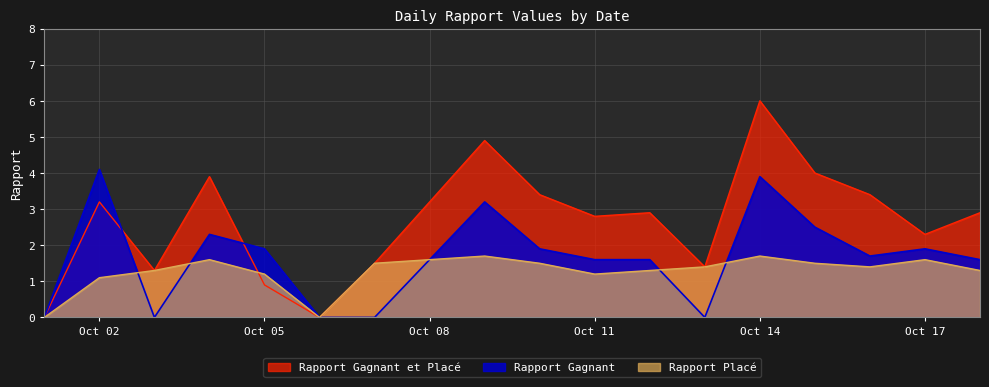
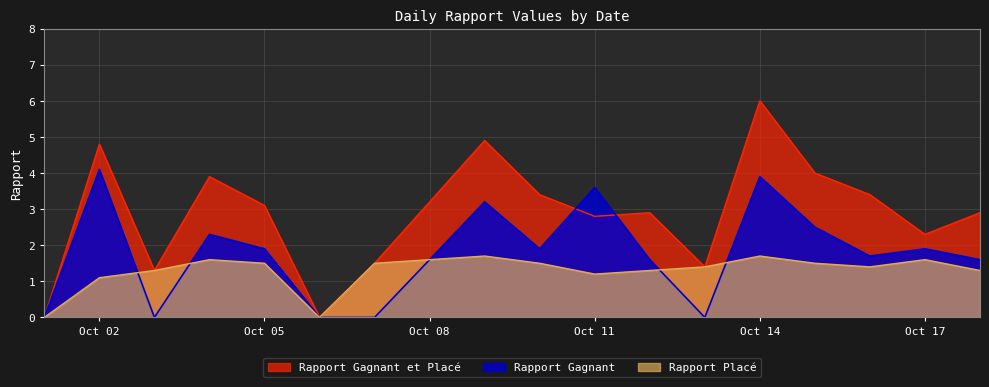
Rapport Gagnant et Placé, Oct 02: 3.2 -> 4.8
Rapport Gagnant et Placé, Oct 05: 0.9 -> 3.1
Rapport Placé, Oct 05: 1.2 -> 1.5
Rapport Gagnant, Oct 11: 1.6 -> 3.6
